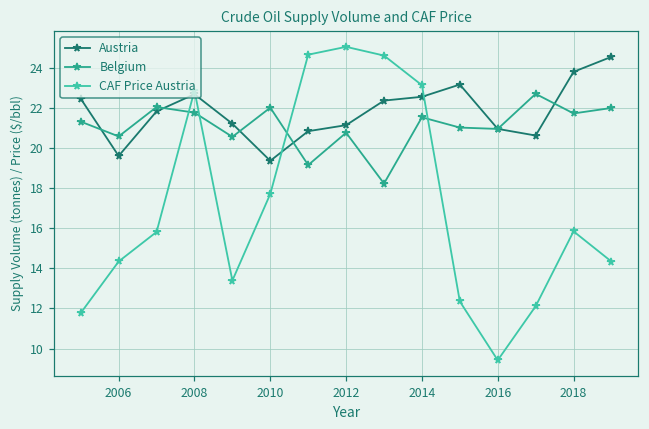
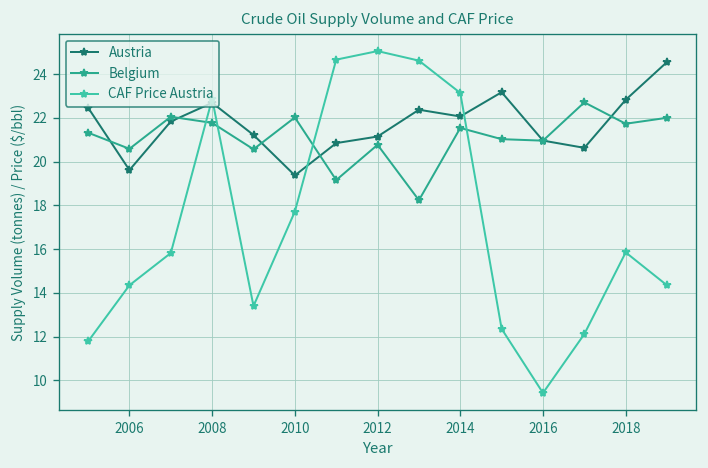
Austria, 2014: 22.6 -> 22.1
Austria, 2018: 23.8 -> 22.8
